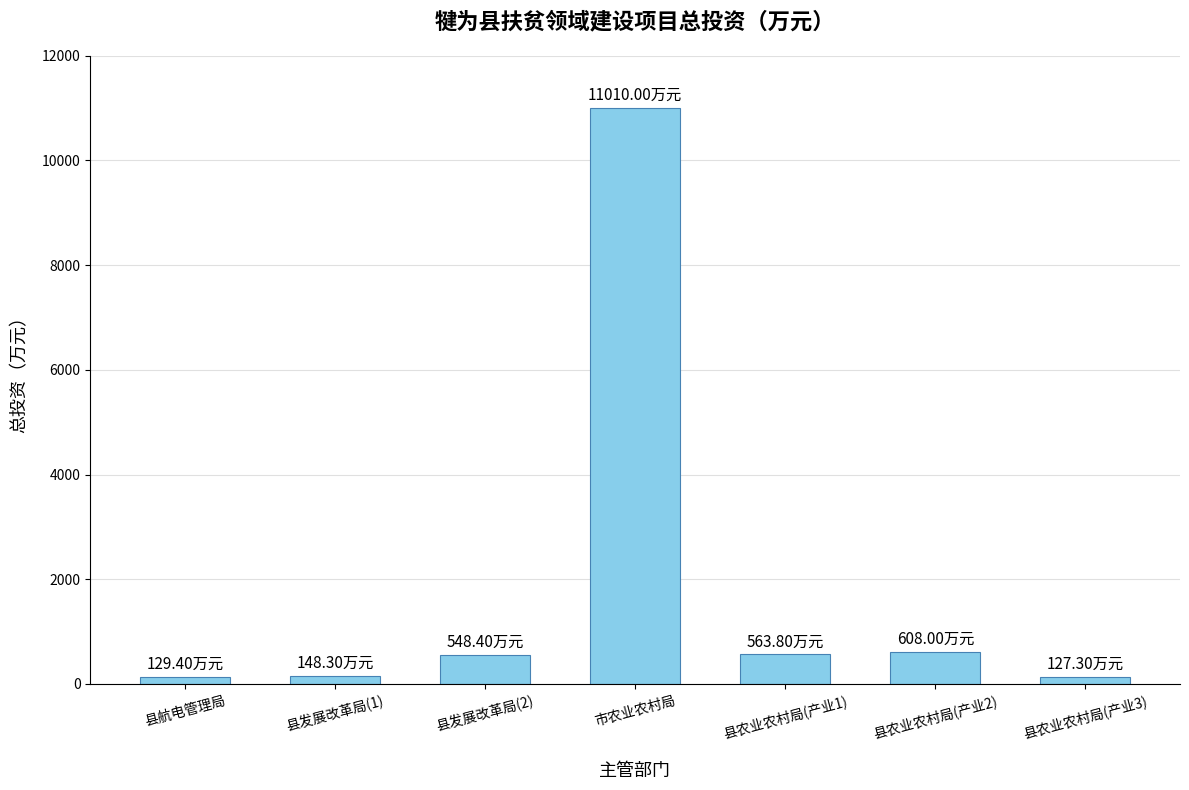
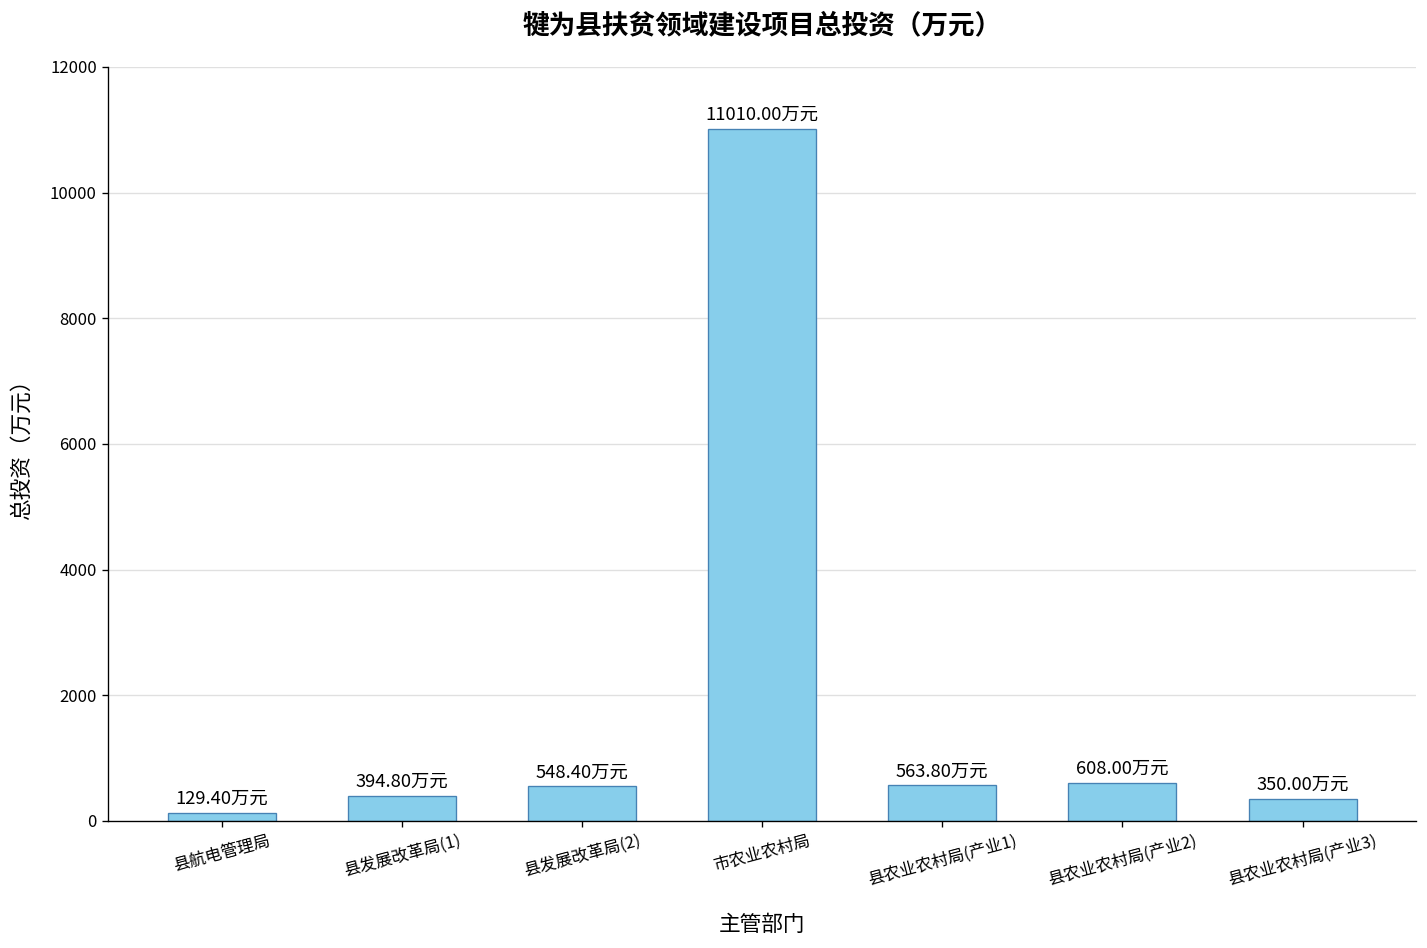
县发展改革局(1): 148.30 -> 394.80
县农业农村局(产业3): 127.30 -> 350.00
